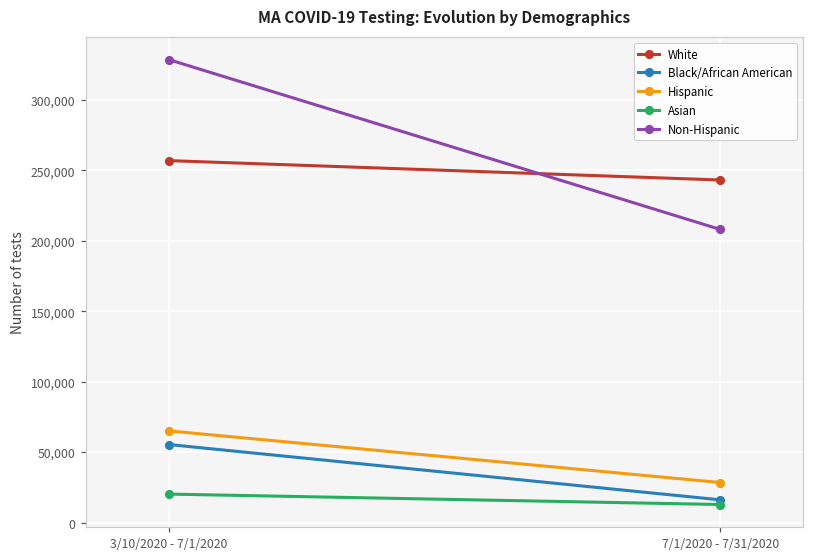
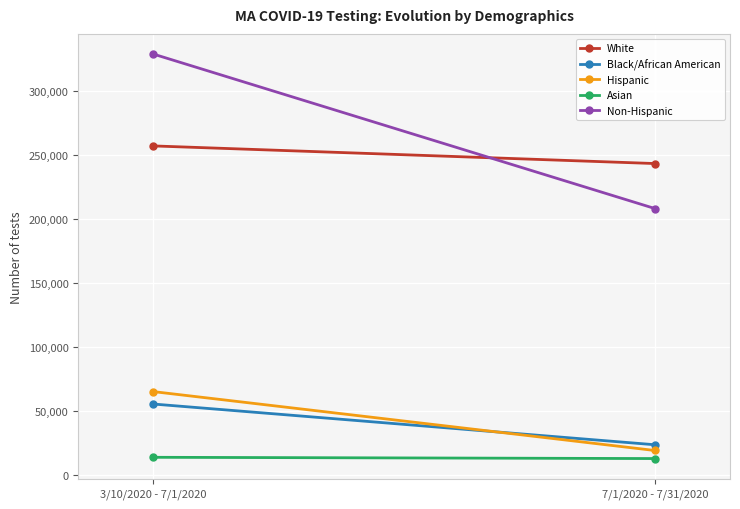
Asian, 3/10/2020 - 7/1/2020: 20,000 -> 14,000
Black/African American, 7/1/2020 - 7/31/2020: 16,000 -> 24,000
Hispanic, 7/1/2020 - 7/31/2020: 28,000 -> 19,000
